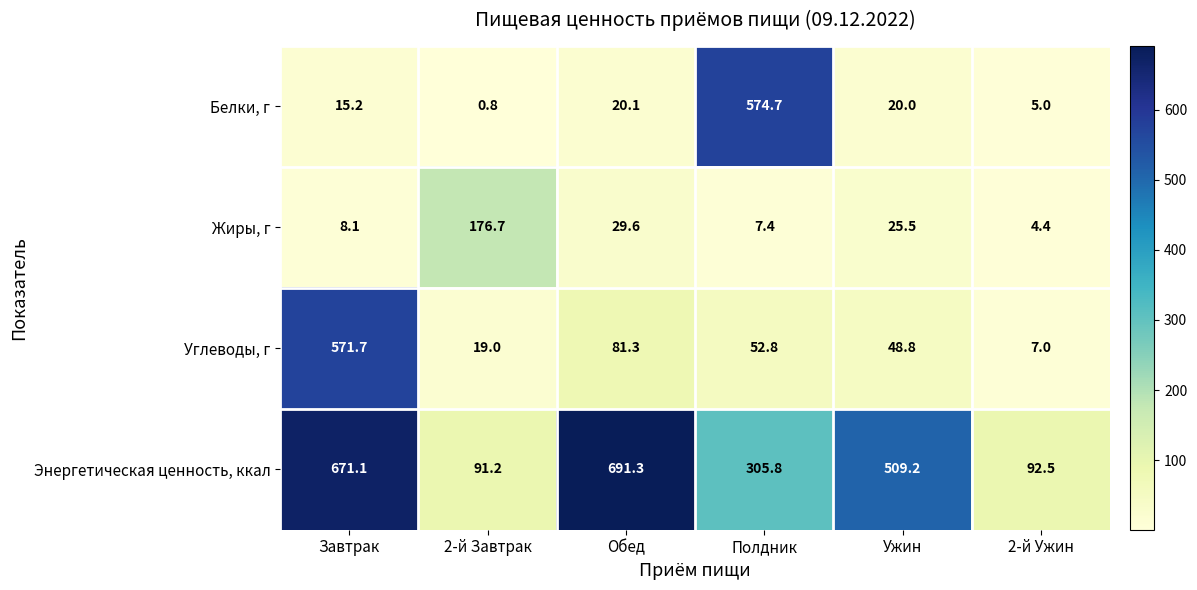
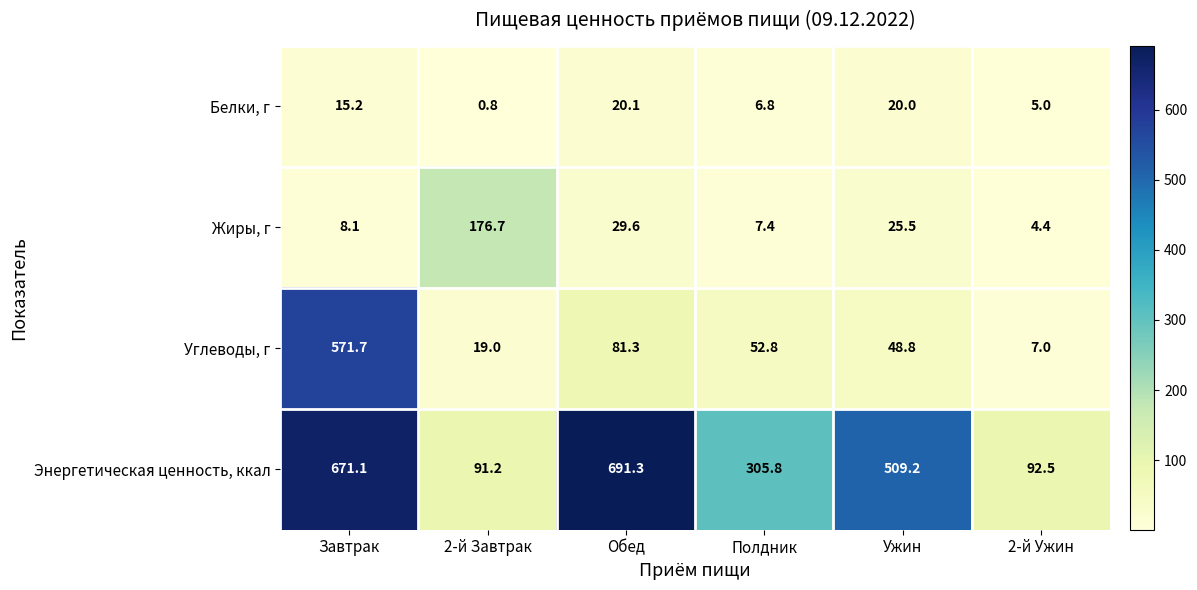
Белки, г, Полдник: 574.7 -> 6.8
